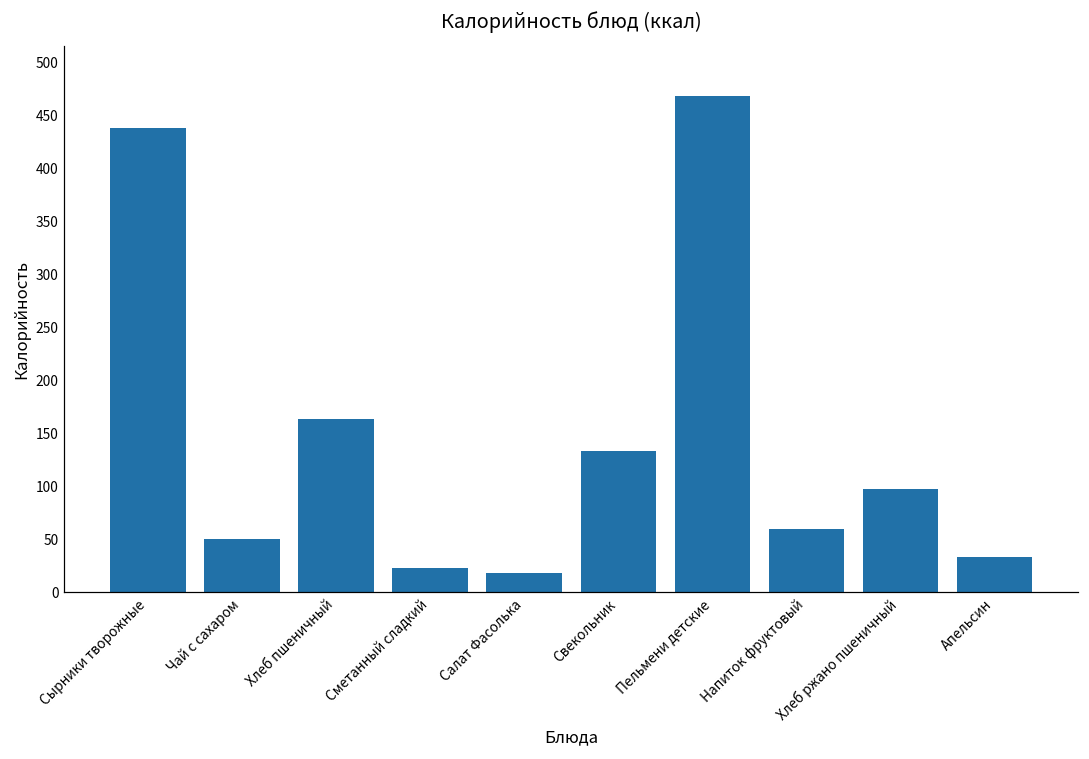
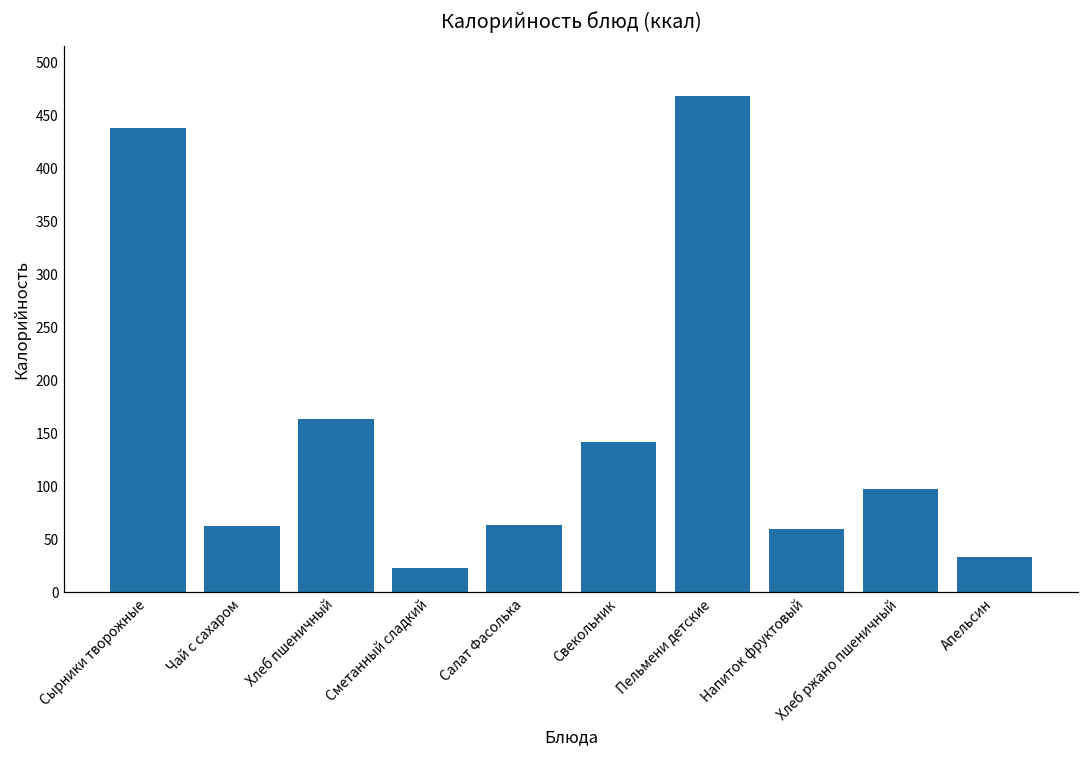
Чай с сахаром: 50 -> 60
Салат Фасолька: 20 -> 60
Свекольник: 130 -> 140
